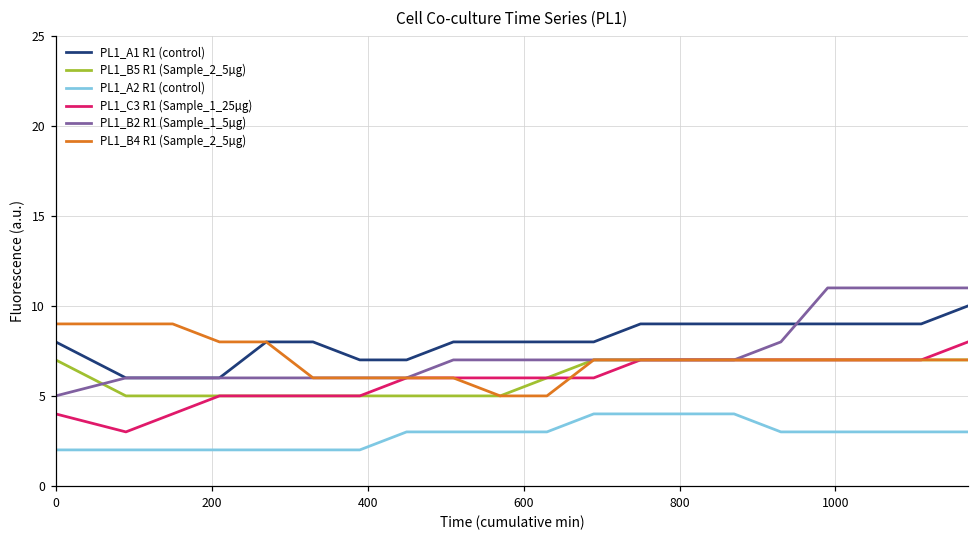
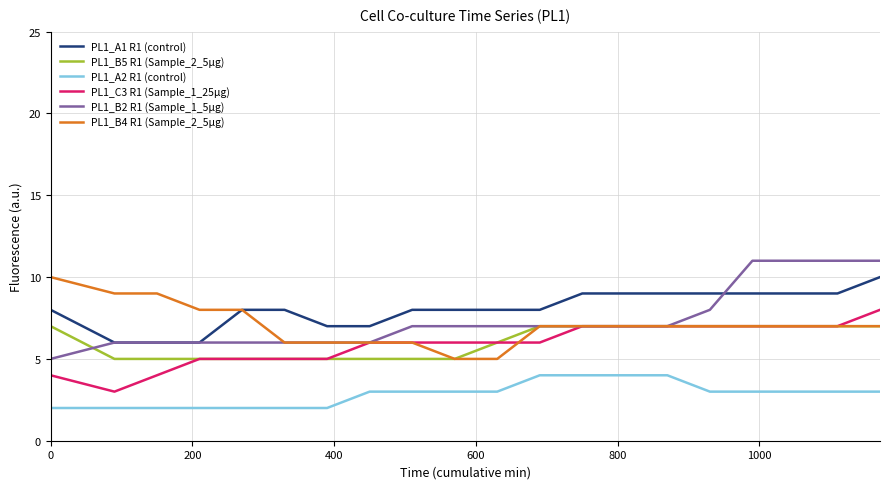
PL1_B4 R1 (Sample_2_5µg), 0: 9 -> 10
